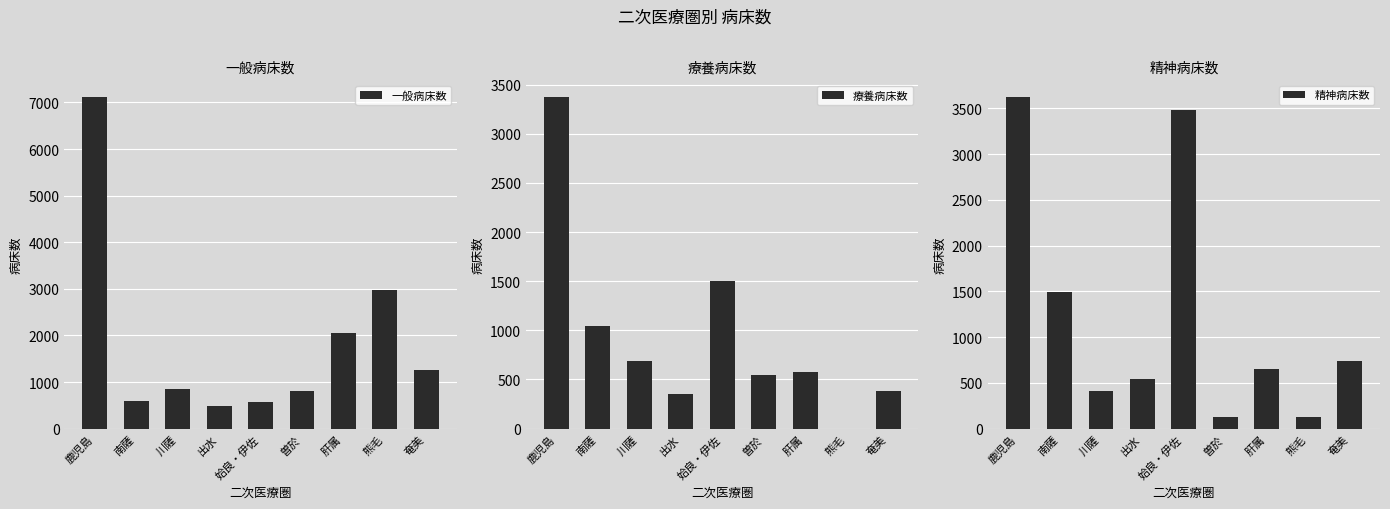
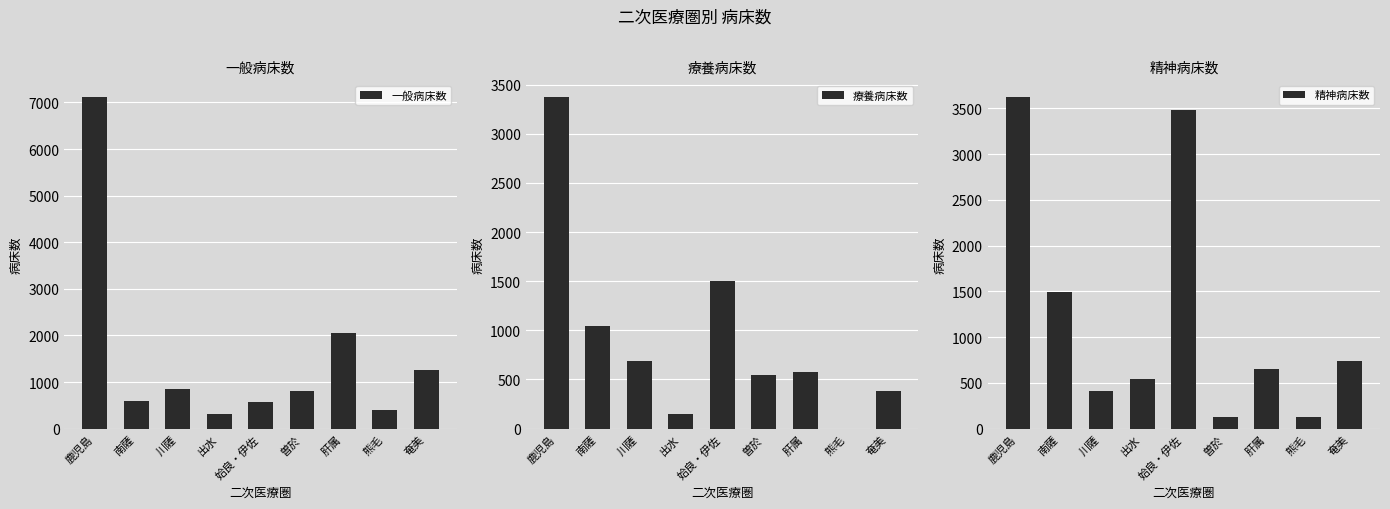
一般病床数, 出水: 500 -> 300
一般病床数, 熊毛: 3000 -> 400
療養病床数, 出水: 400 -> 100
